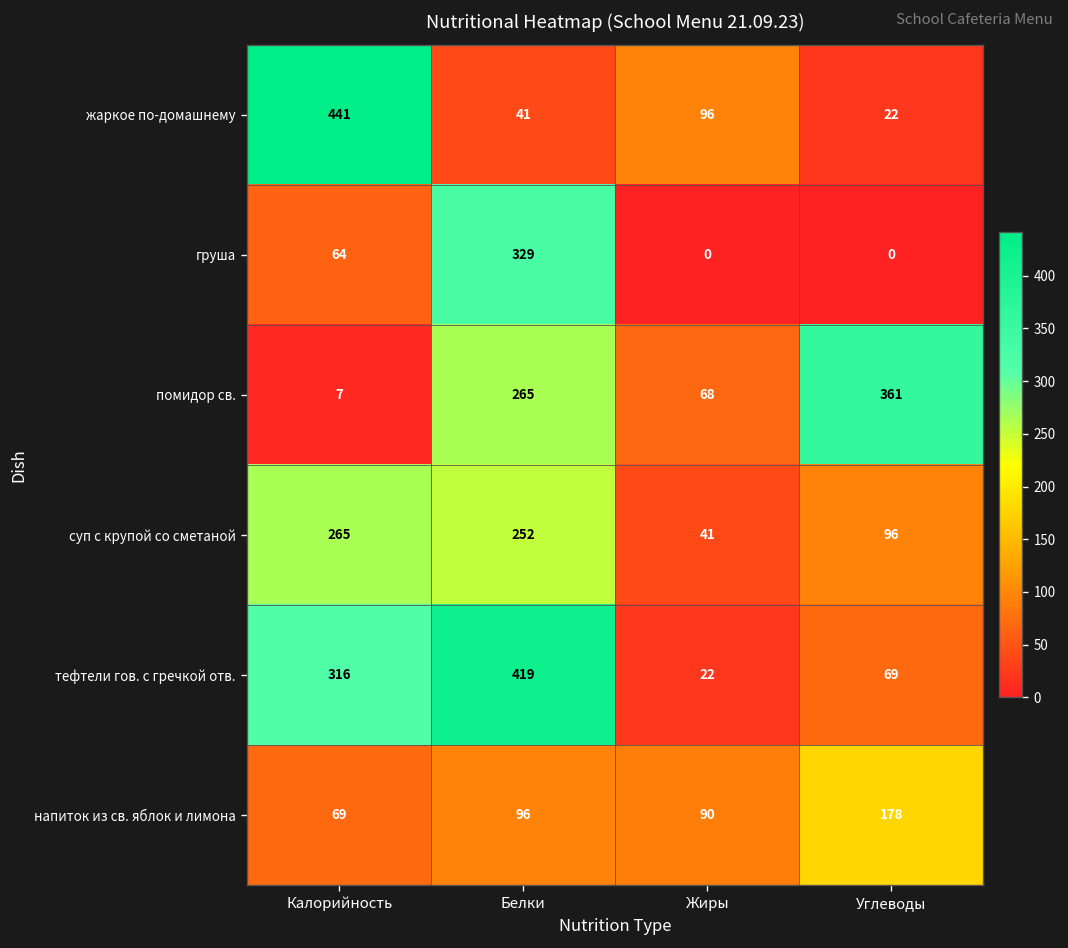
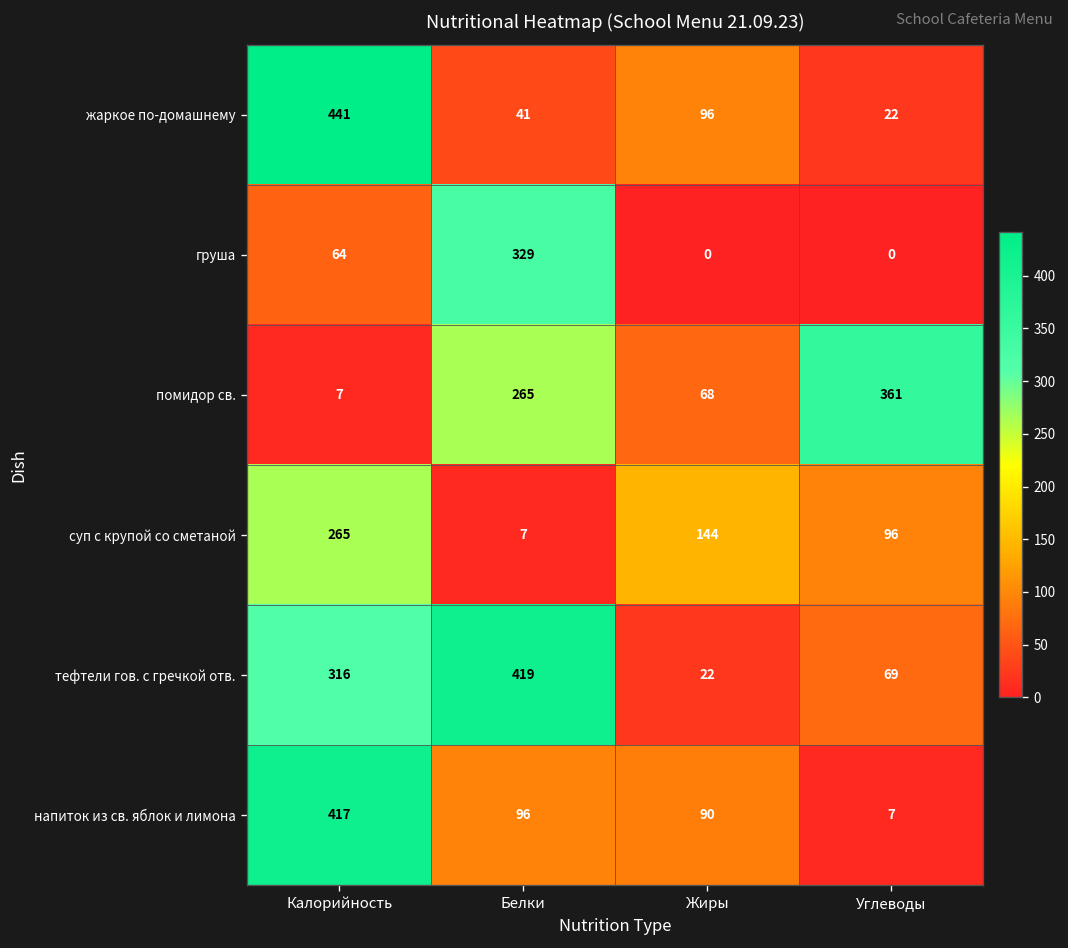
суп с крупой со сметаной, Белки: 252 -> 7
суп с крупой со сметаной, Жиры: 41 -> 144
напиток из св. яблок и лимона, Калорийность: 69 -> 417
напиток из св. яблок и лимона, Углеводы: 178 -> 7
